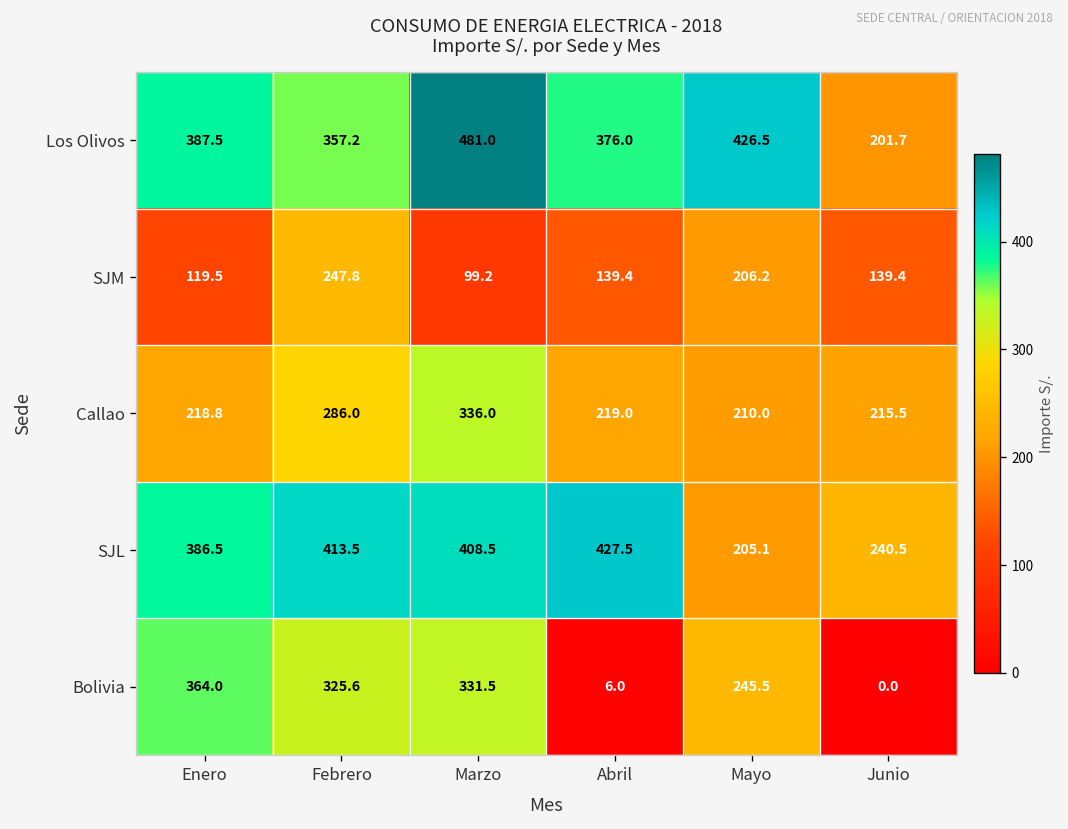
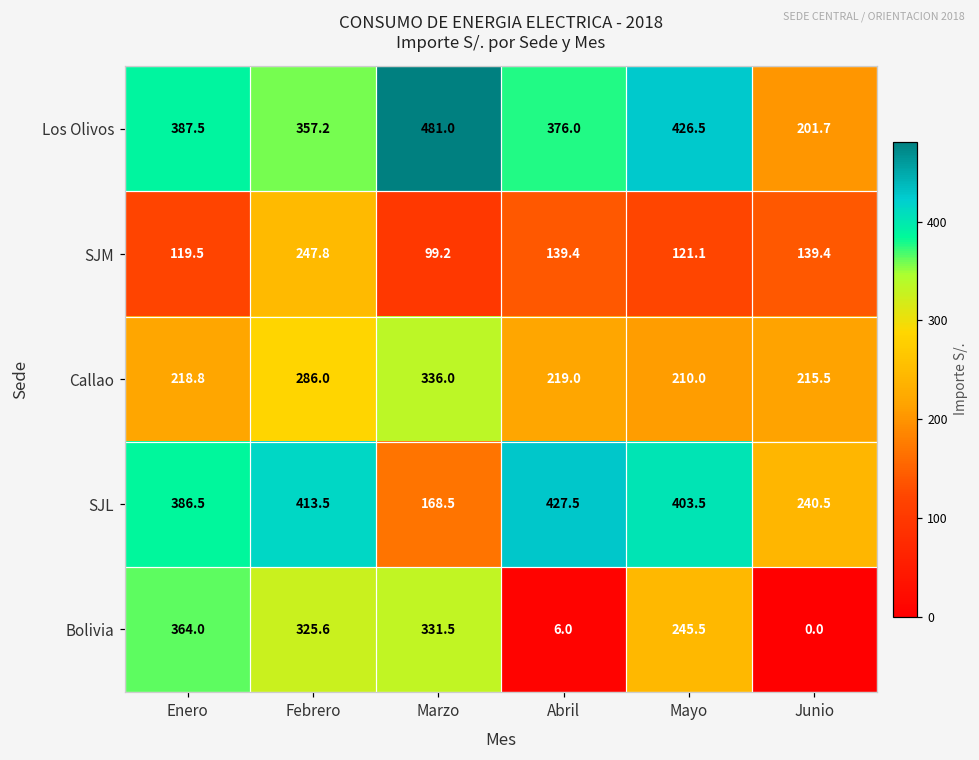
SJM, Mayo: 206.2 -> 121.1
SJL, Marzo: 408.5 -> 168.5
SJL, Mayo: 205.1 -> 403.5
